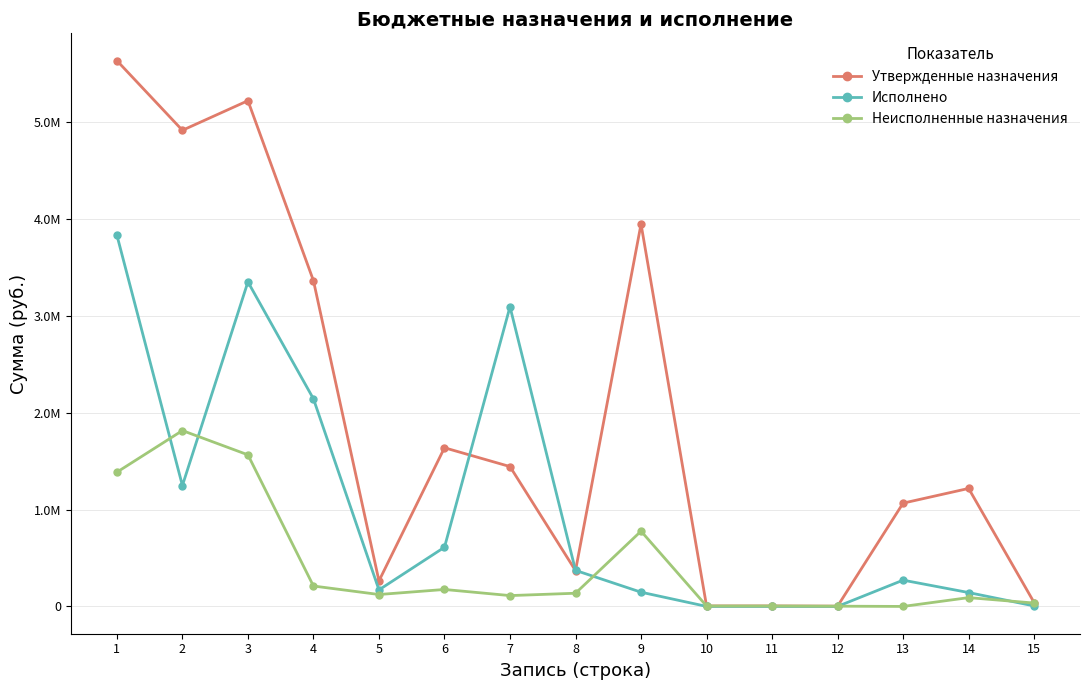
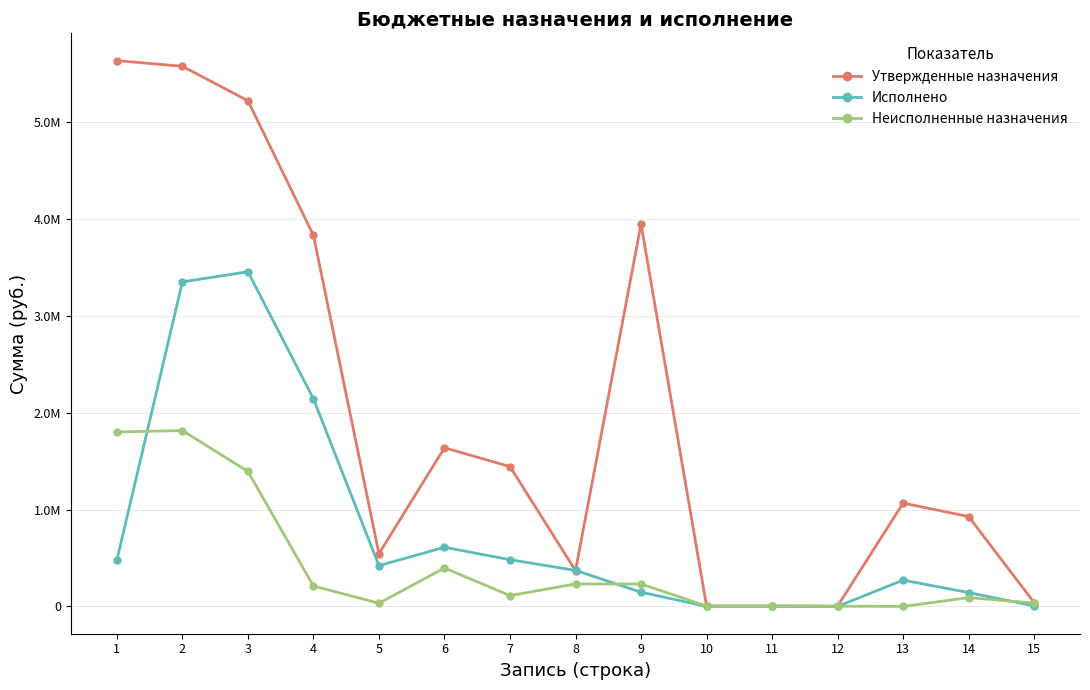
Исполнено, 1: 3800000 -> 500000
Неисполненные назначения, 1: 1400000 -> 1800000
Утвержденные назначения, 2: 4900000 -> 5600000
Исполнено, 2: 1200000 -> 3300000
Исполнено, 3: 3300000 -> 3500000
Неисполненные назначения, 3: 1600000 -> 1400000
Утвержденные назначения, 4: 3400000 -> 3800000
Утвержденные назначения, 5: 300000 -> 500000
Исполнено, 5: 200000 -> 400000
Неисполненные назначения, 5: 100000 -> 0
Неисполненные назначения, 6: 200000 -> 400000
Исполнено, 7: 3100000 -> 500000
Неисполненные назначения, 8: 100000 -> 200000
Неисполненные назначения, 9: 800000 -> 200000
Утвержденные назначения, 14: 1200000 -> 900000
